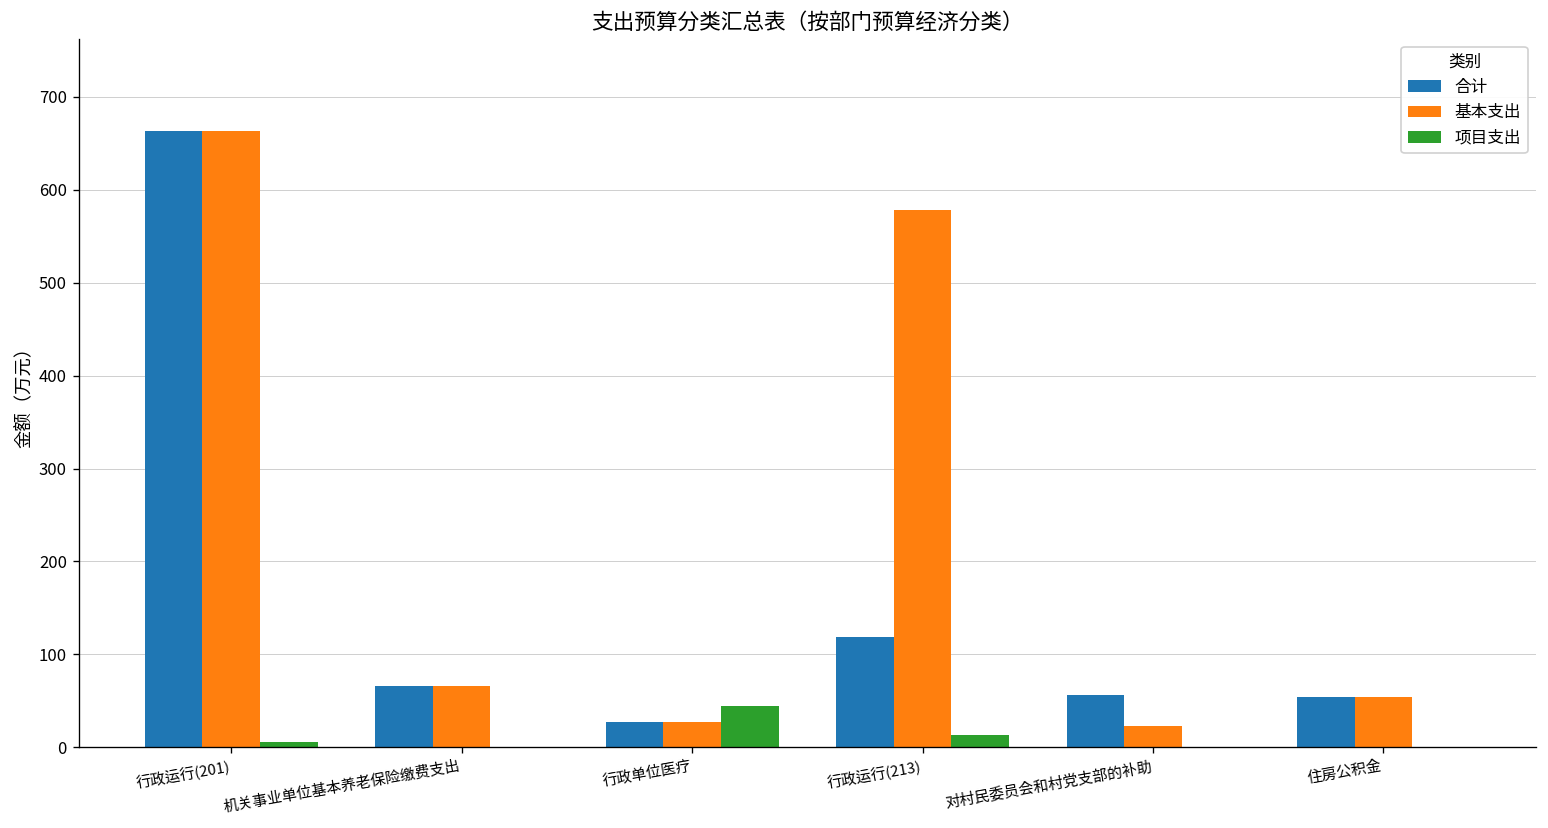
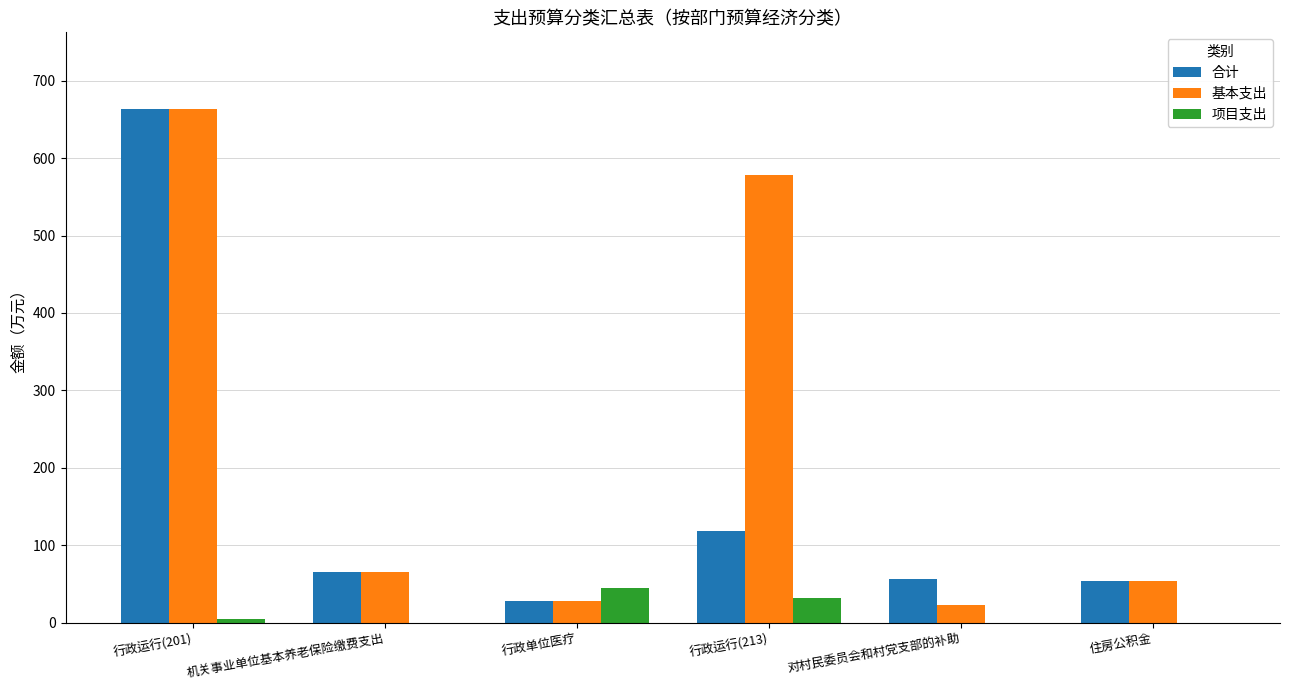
项目支出, 行政运行(213): 10 -> 30
